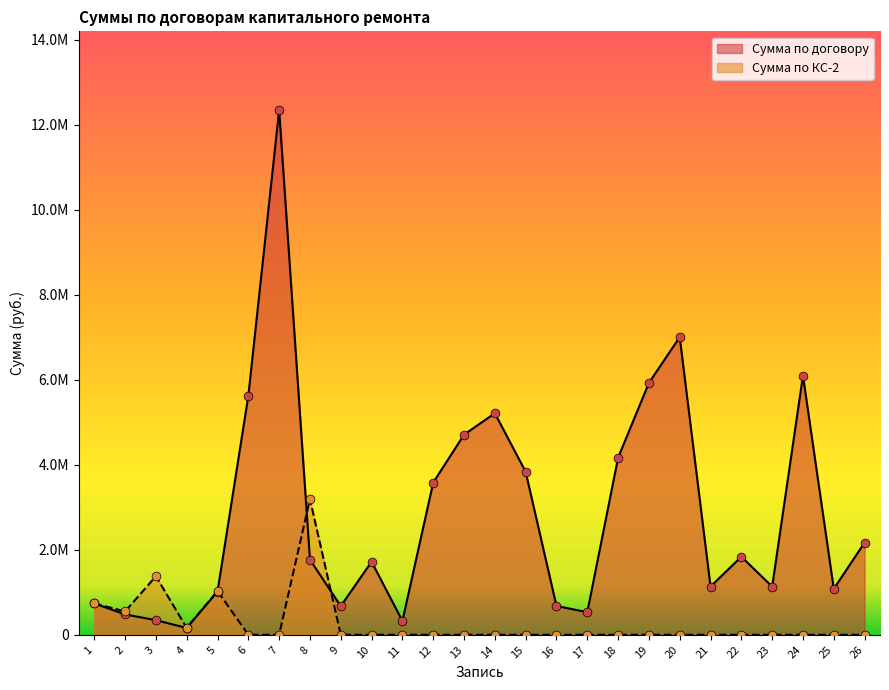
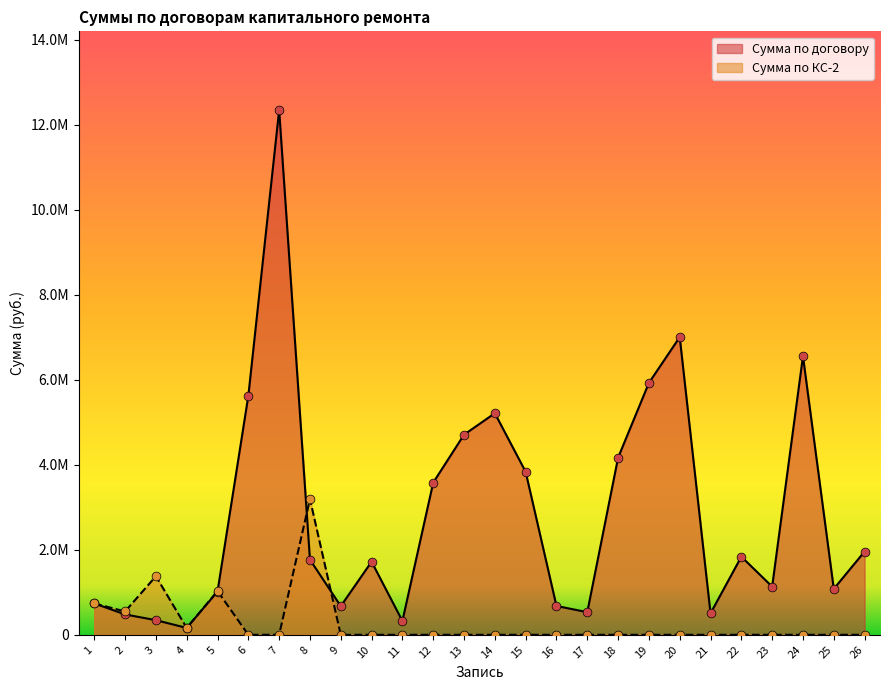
Сумма по договору, 21: 1100000 -> 500000
Сумма по договору, 24: 6100000 -> 6600000
Сумма по договору, 26: 2200000 -> 2000000
